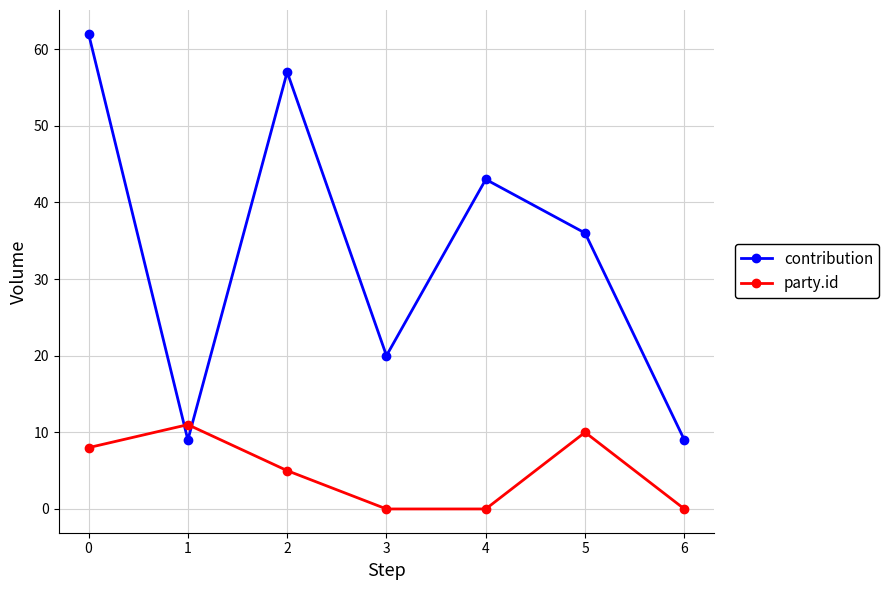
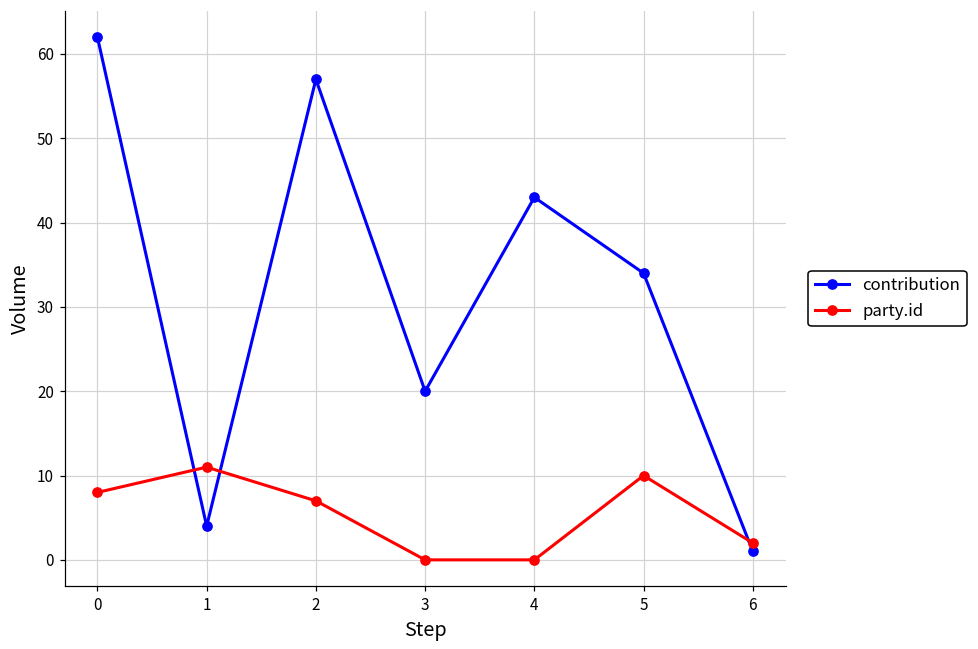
contribution, 1: 9 -> 4
party.id, 2: 5 -> 7
contribution, 5: 36 -> 34
contribution, 6: 9 -> 1
party.id, 6: 0 -> 2
